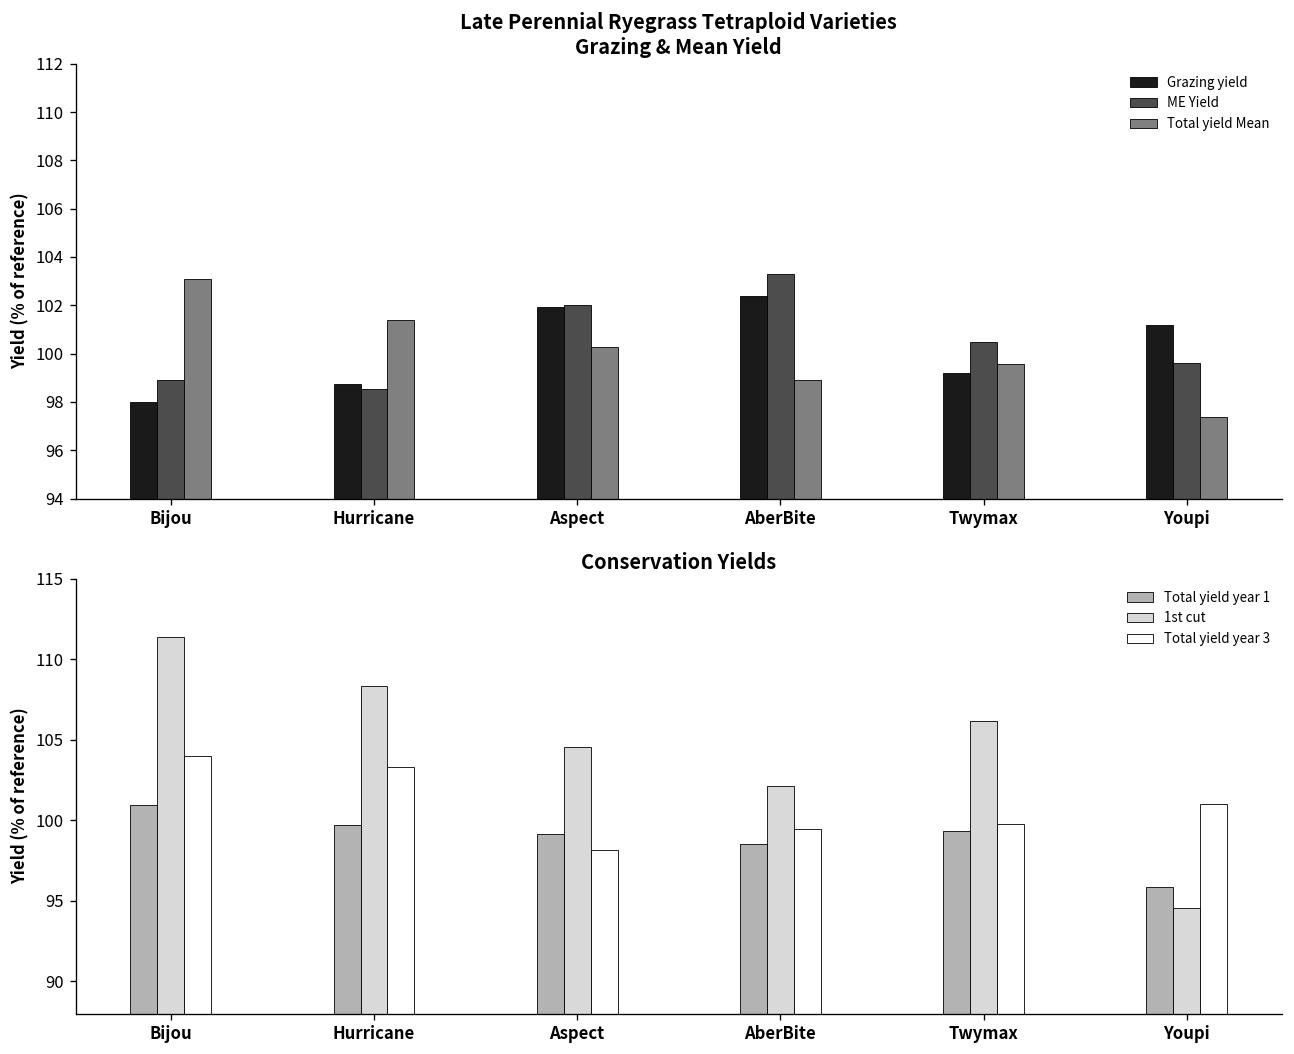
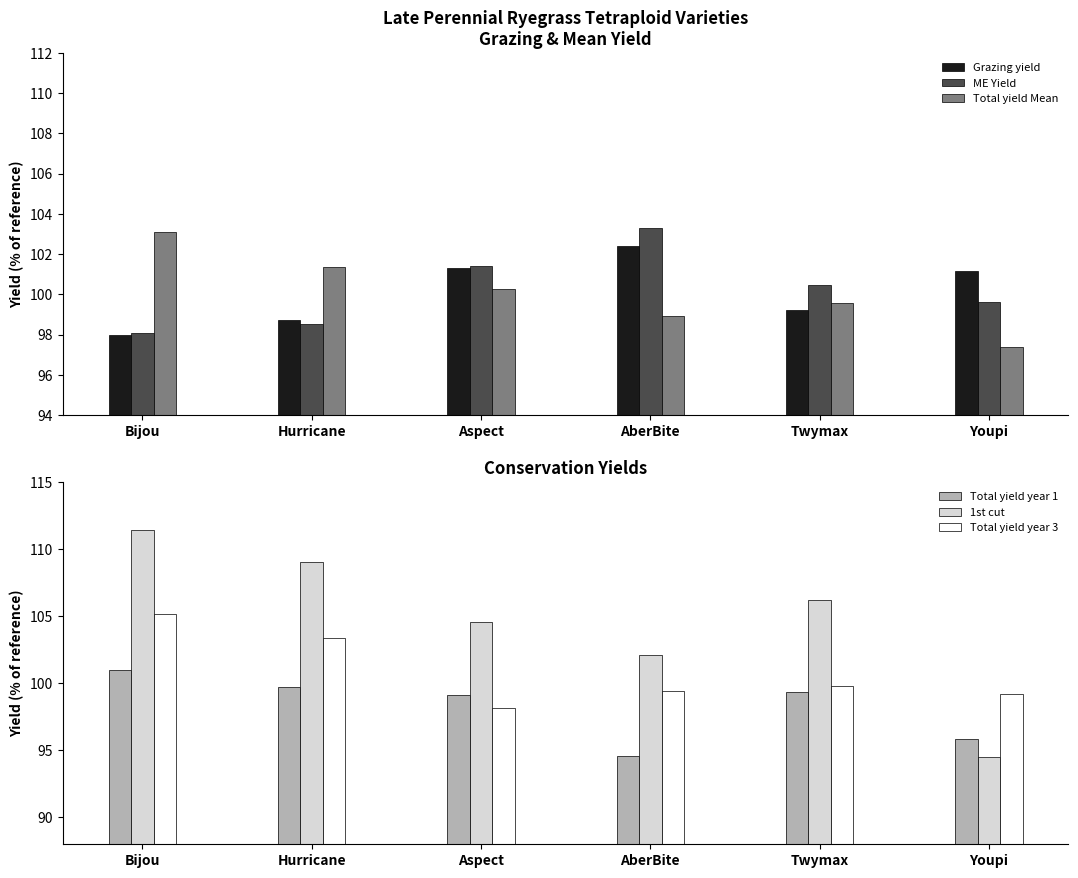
Late Perennial Ryegrass Tetraploid Varieties Grazing & Mean Yield, ME Yield, Bijou: 98.9 -> 98.1
Late Perennial Ryegrass Tetraploid Varieties Grazing & Mean Yield, Grazing yield, Aspect: 101.9 -> 101.3
Late Perennial Ryegrass Tetraploid Varieties Grazing & Mean Yield, ME Yield, Aspect: 102.0 -> 101.4
Conservation Yields, Total yield year 3, Bijou: 104.0 -> 105.2
Conservation Yields, 1st cut, Hurricane: 108.3 -> 109.1
Conservation Yields, Total yield year 1, AberBite: 98.5 -> 94.6
Conservation Yields, Total yield year 3, Youpi: 101.0 -> 99.2
